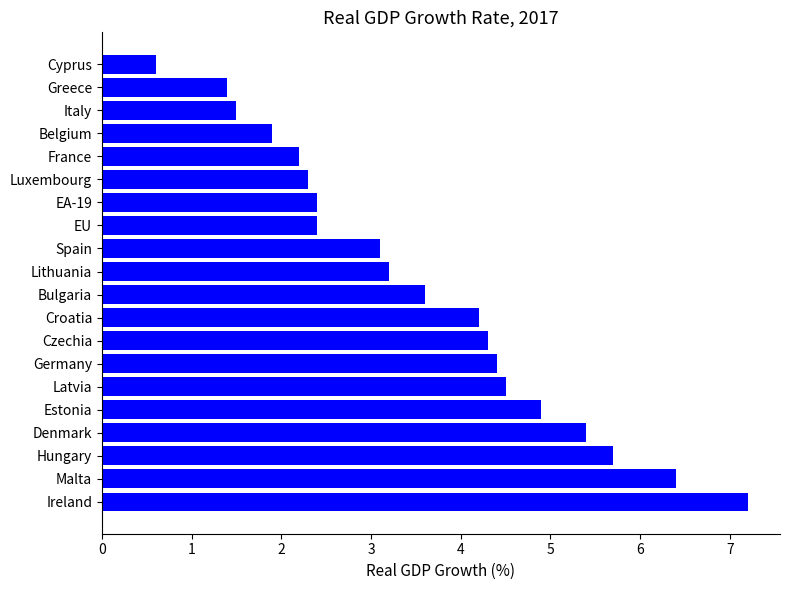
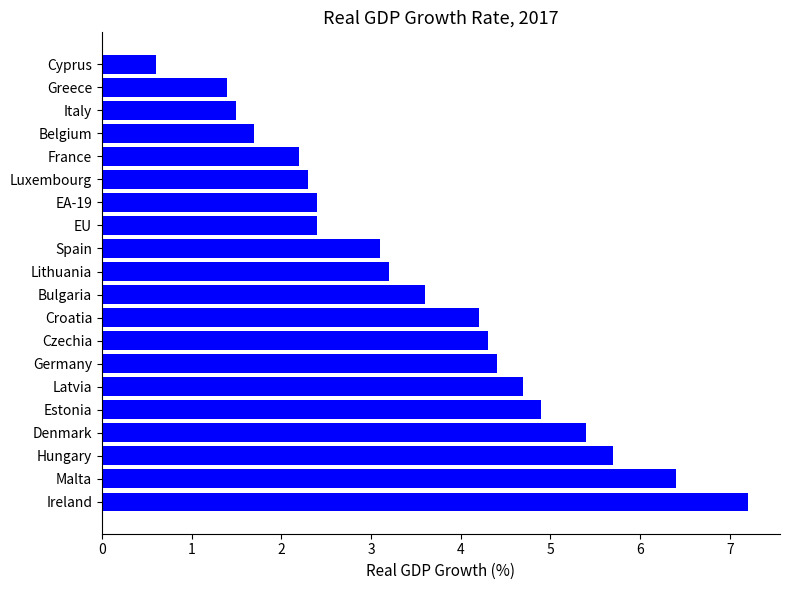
Belgium: 1.9 -> 1.7
Latvia: 4.5 -> 4.7
